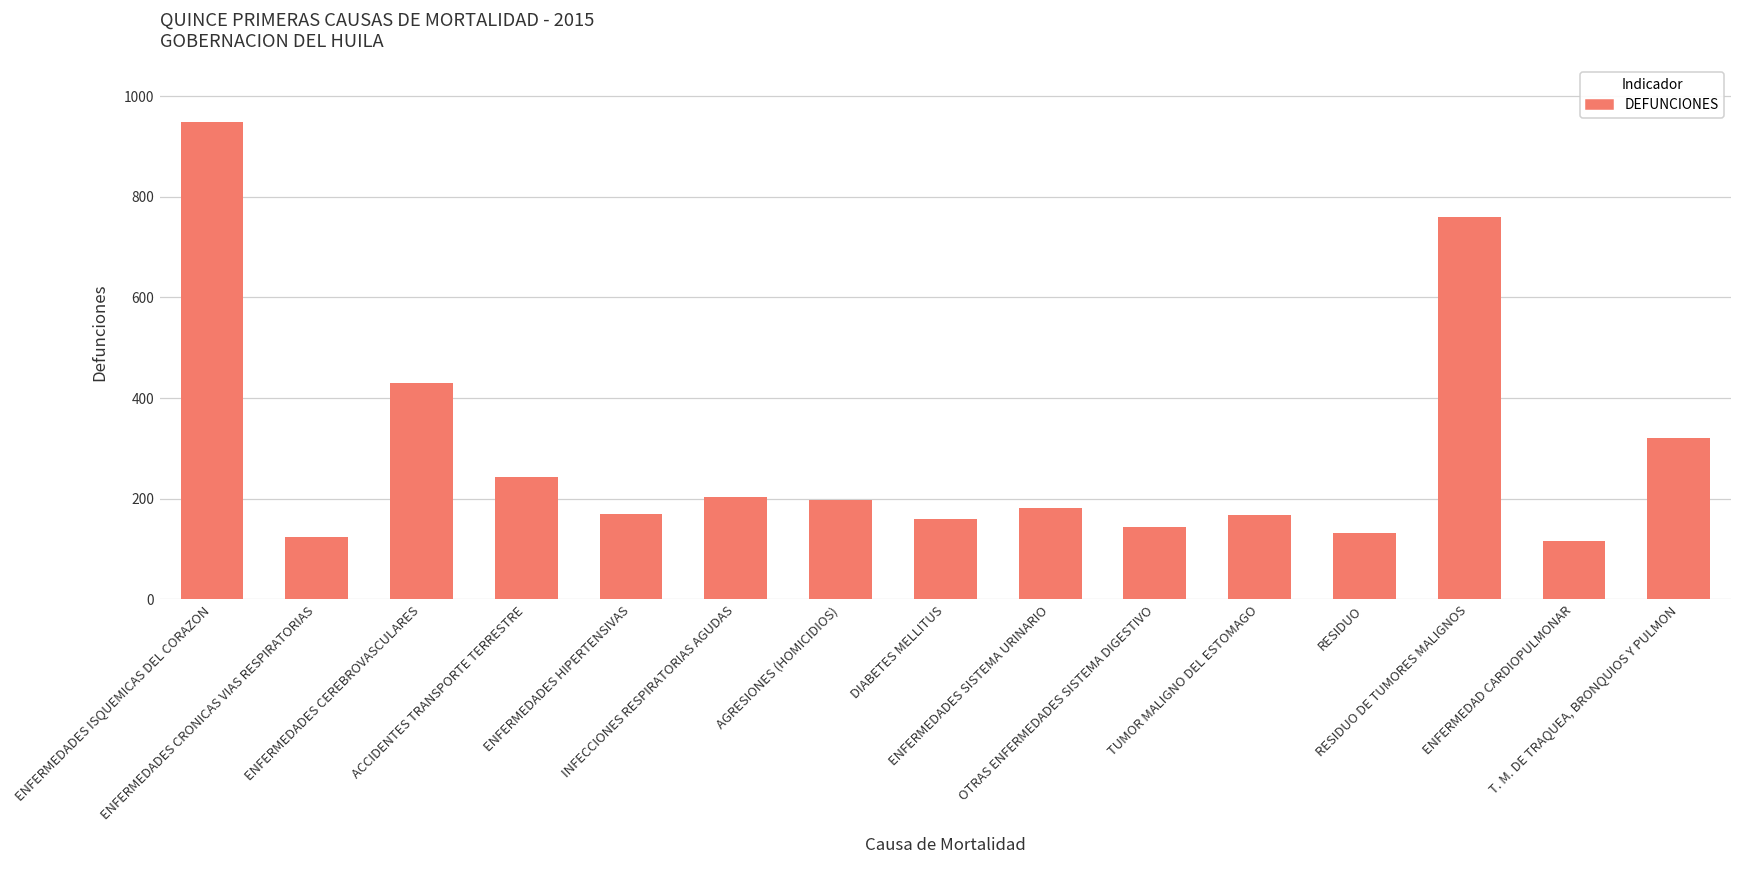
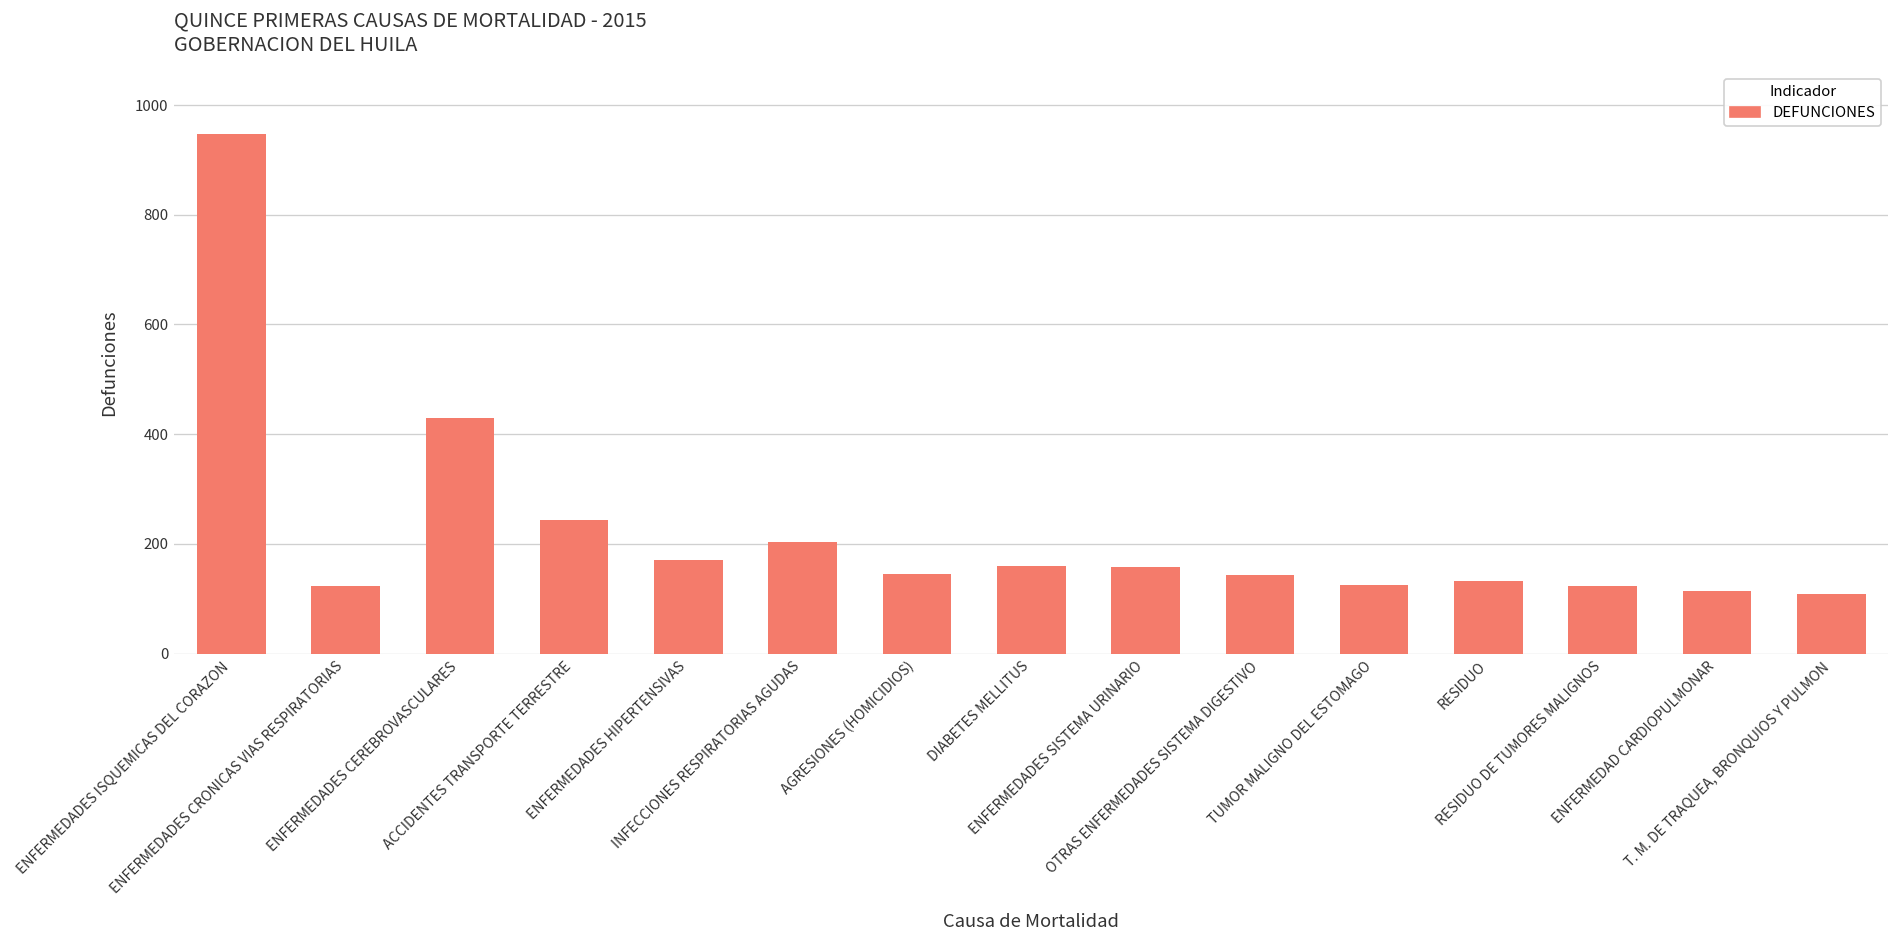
AGRESIONES (HOMICIDIOS): 200 -> 150
ENFERMEDADES SISTEMA URINARIO: 180 -> 160
TUMOR MALIGNO DEL ESTOMAGO: 170 -> 130
RESIDUO DE TUMORES MALIGNOS: 760 -> 120
T. M. DE TRAQUEA, BRONQUIOS Y PULMON: 320 -> 110
